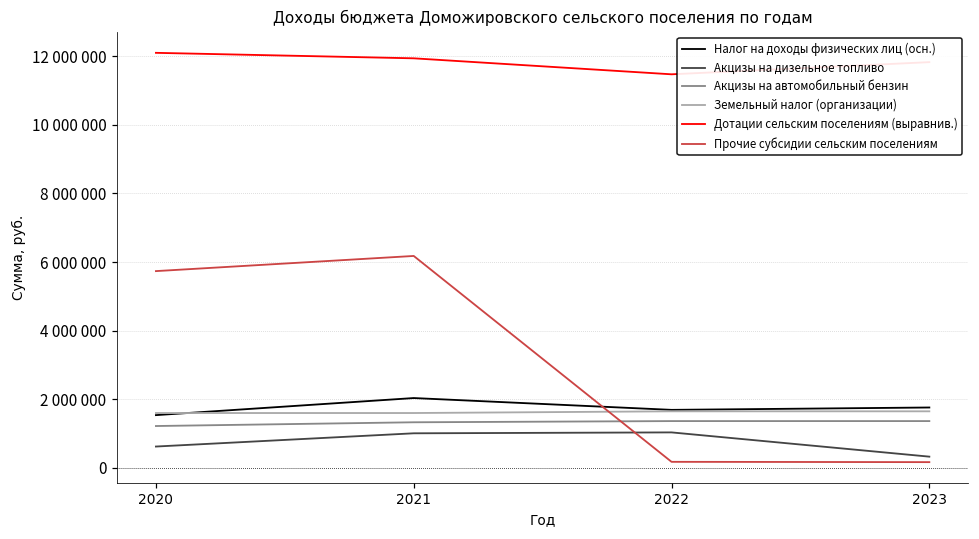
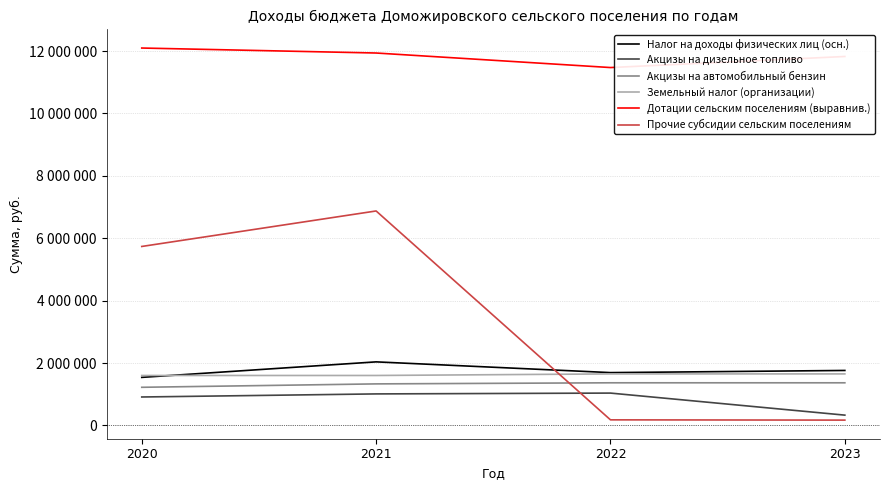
Акцизы на дизельное топливо, 2020: 600000 -> 900000
Прочие субсидии сельским поселениям, 2021: 6200000 -> 6900000
